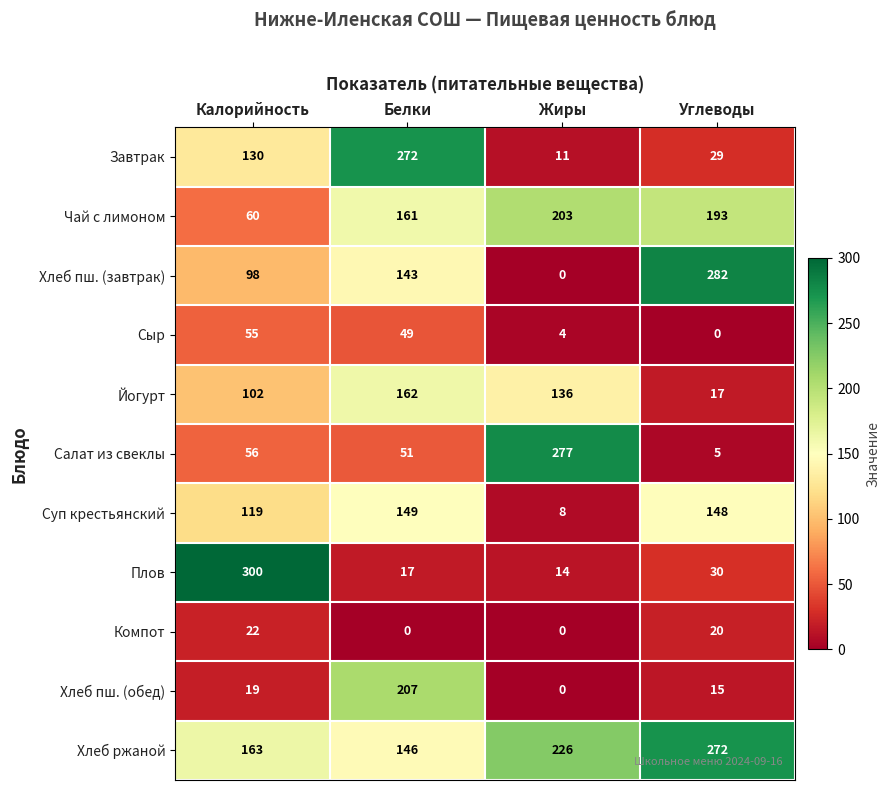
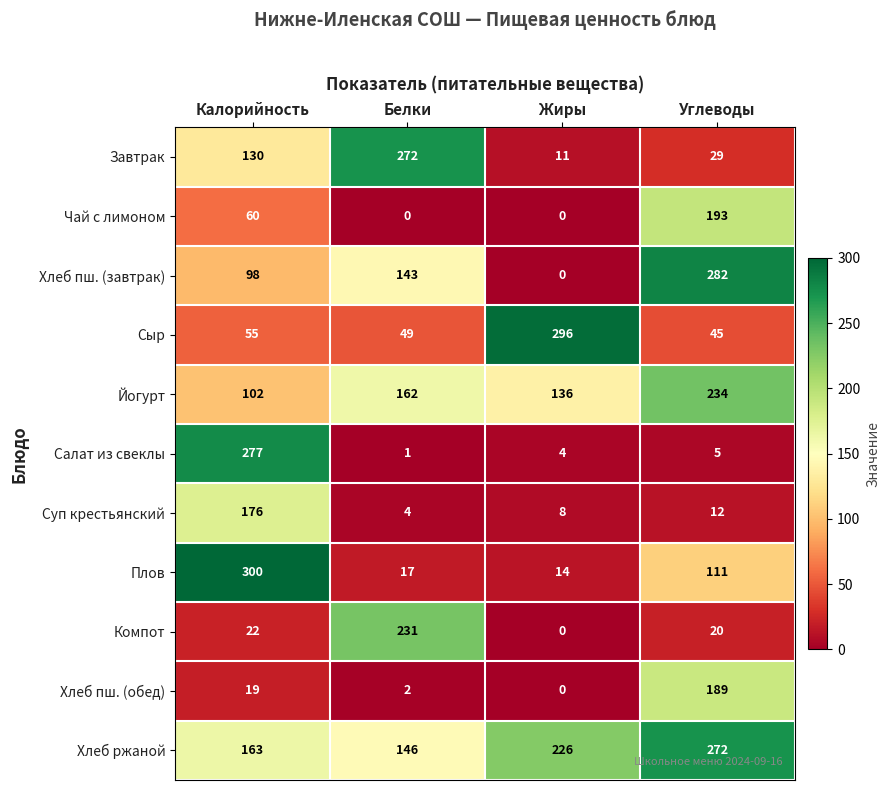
Чай с лимоном, Белки: 161 -> 0
Чай с лимоном, Жиры: 203 -> 0
Сыр, Жиры: 4 -> 296
Сыр, Углеводы: 0 -> 45
Йогурт, Углеводы: 17 -> 234
Салат из свеклы, Калорийность: 56 -> 277
Салат из свеклы, Белки: 51 -> 1
Салат из свеклы, Жиры: 277 -> 4
Суп крестьянский, Калорийность: 119 -> 176
Суп крестьянский, Белки: 149 -> 4
Суп крестьянский, Углеводы: 148 -> 12
Плов, Углеводы: 30 -> 111
Компот, Белки: 0 -> 231
Хлеб пш. (обед), Белки: 207 -> 2
Хлеб пш. (обед), Углеводы: 15 -> 189
